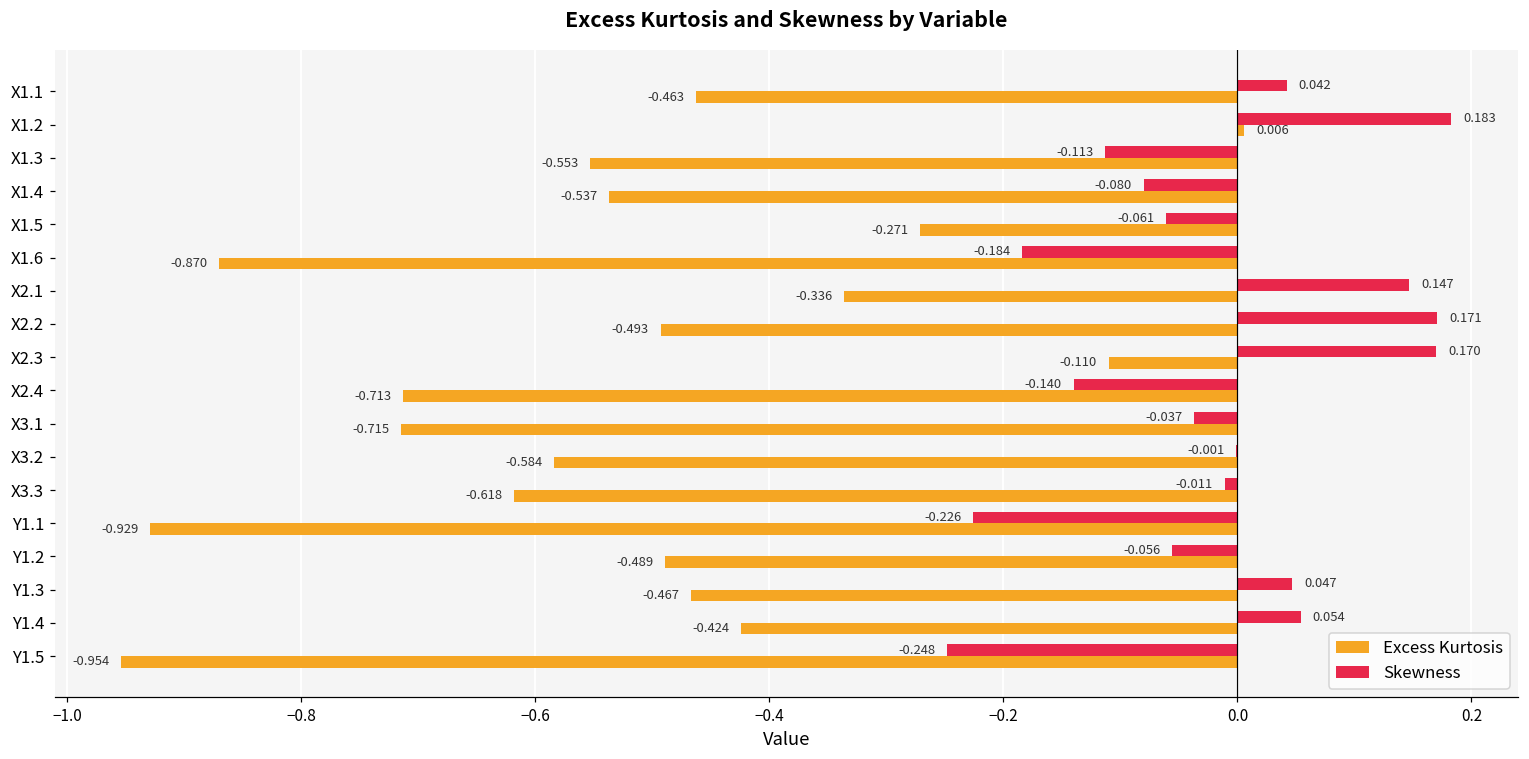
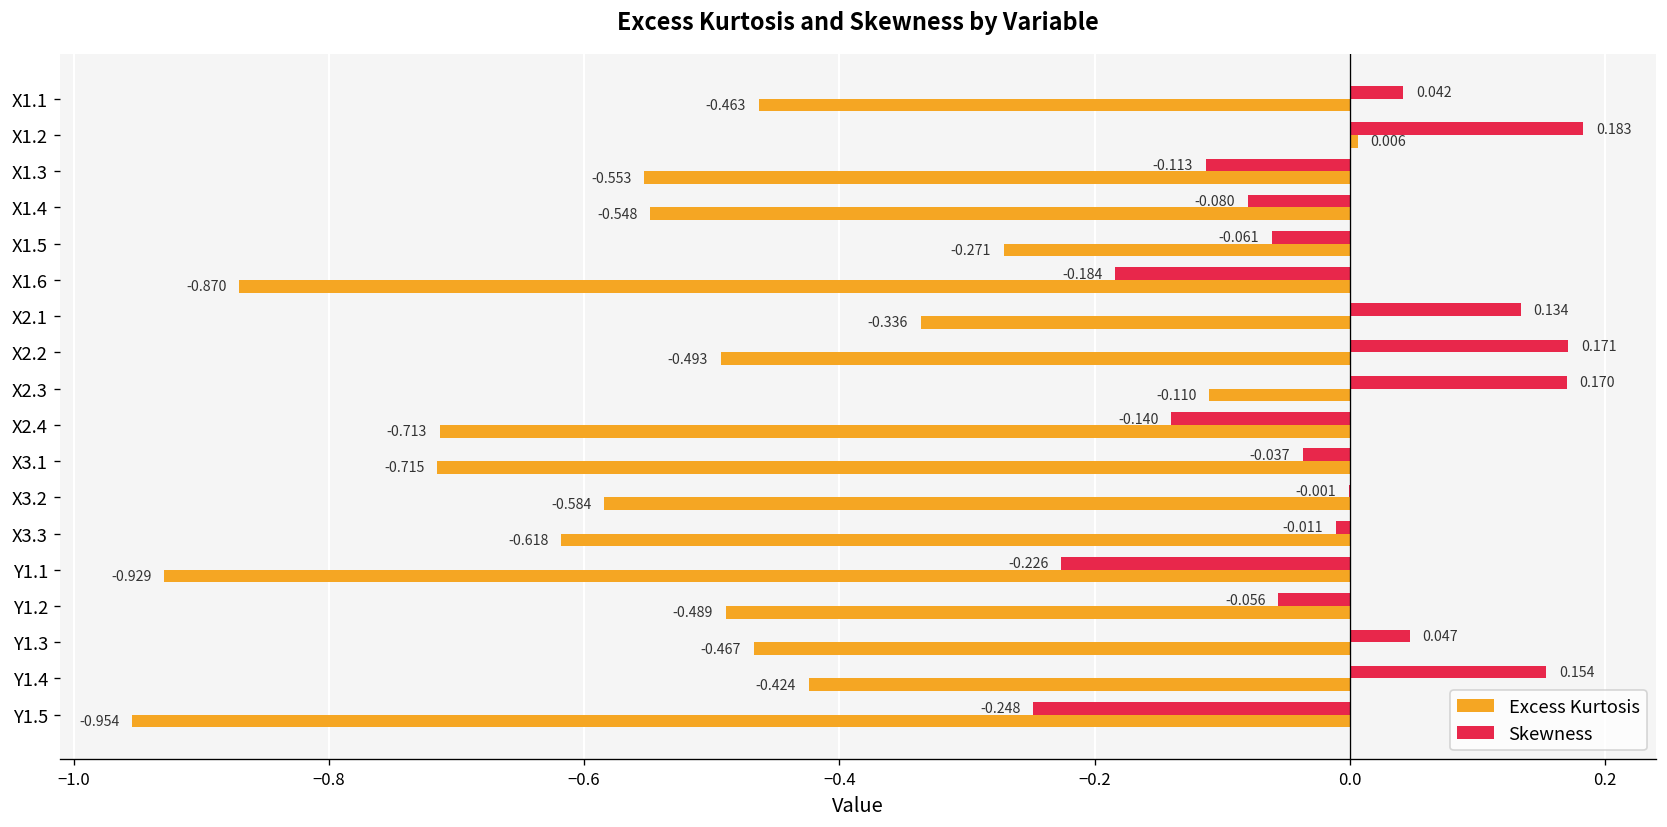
Excess Kurtosis, X1.4: -0.537 -> -0.548
Skewness, X2.1: 0.147 -> 0.134
Skewness, Y1.4: 0.054 -> 0.154
